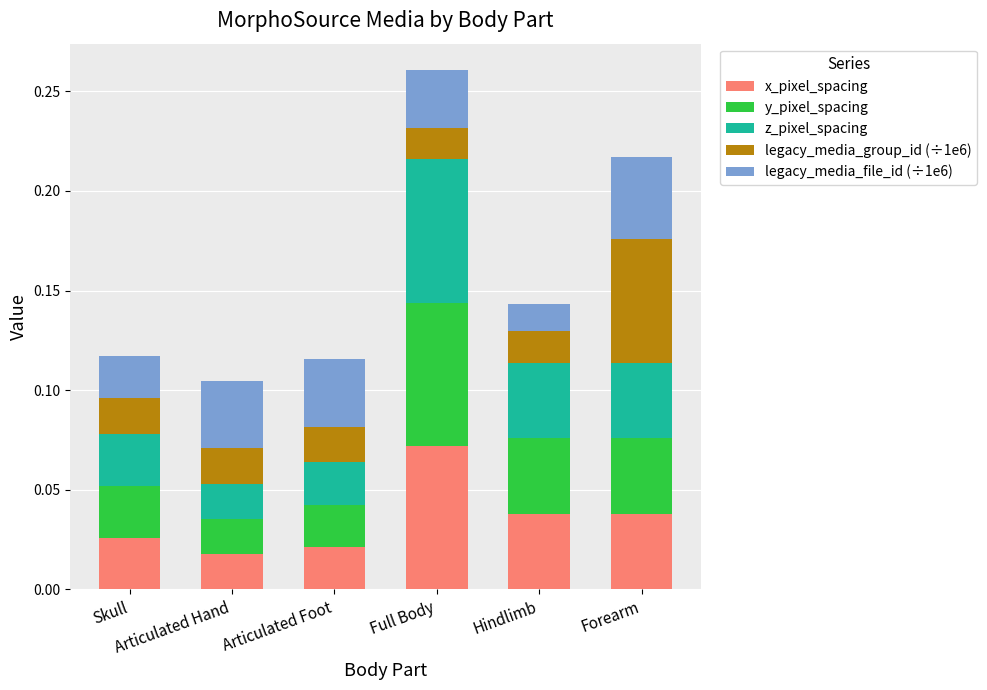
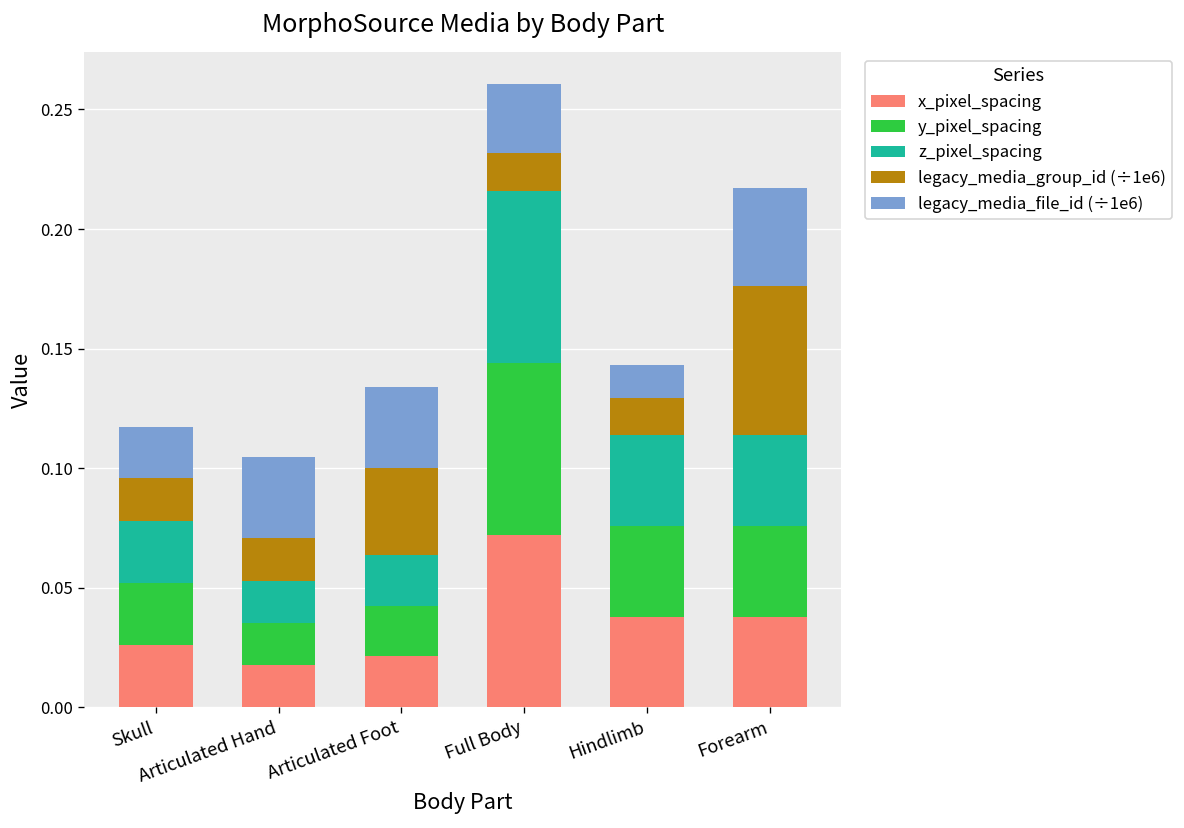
legacy_media_group_id (÷1e6), Articulated Foot: 0.018 -> 0.036
